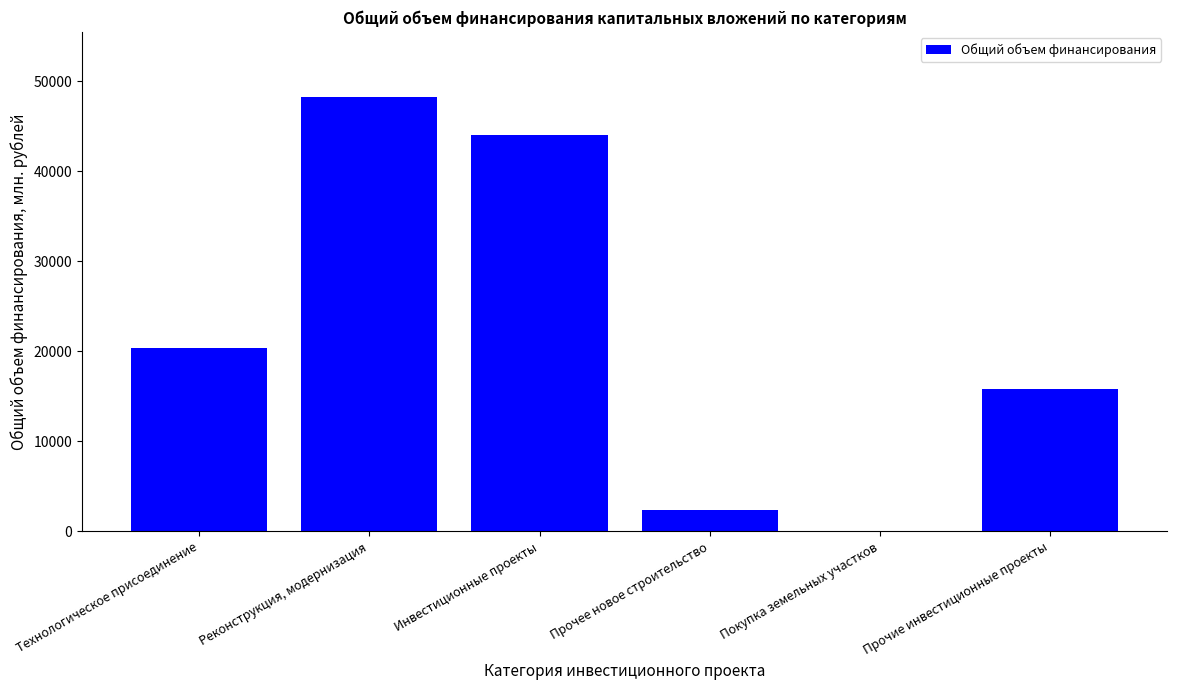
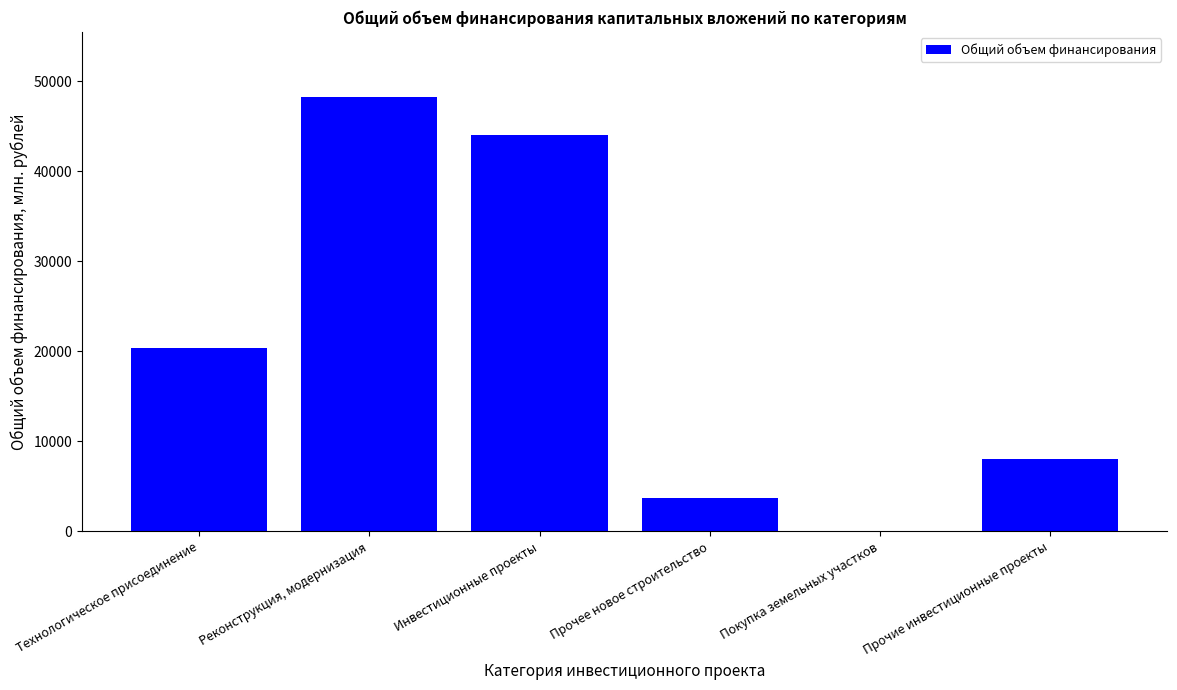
Прочее новое строительство: 2000 -> 4000
Прочие инвестиционные проекты: 16000 -> 8000
